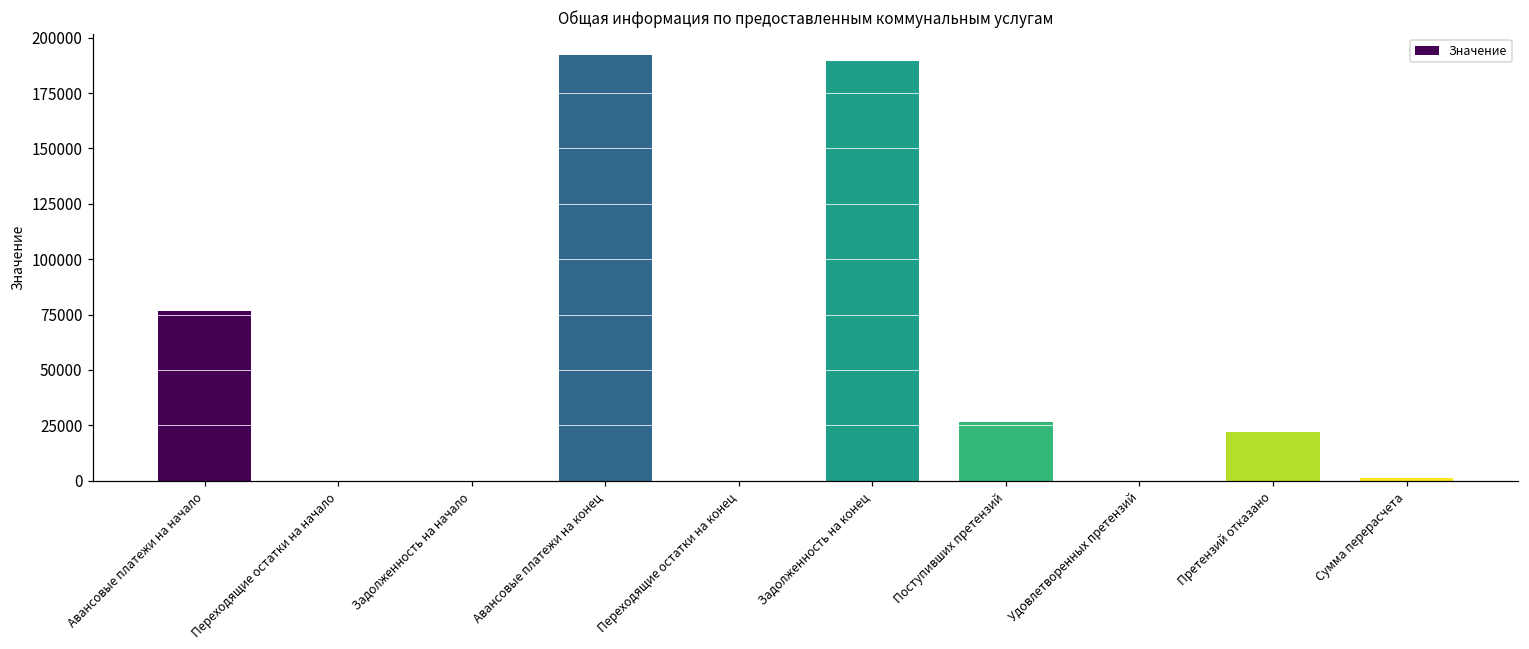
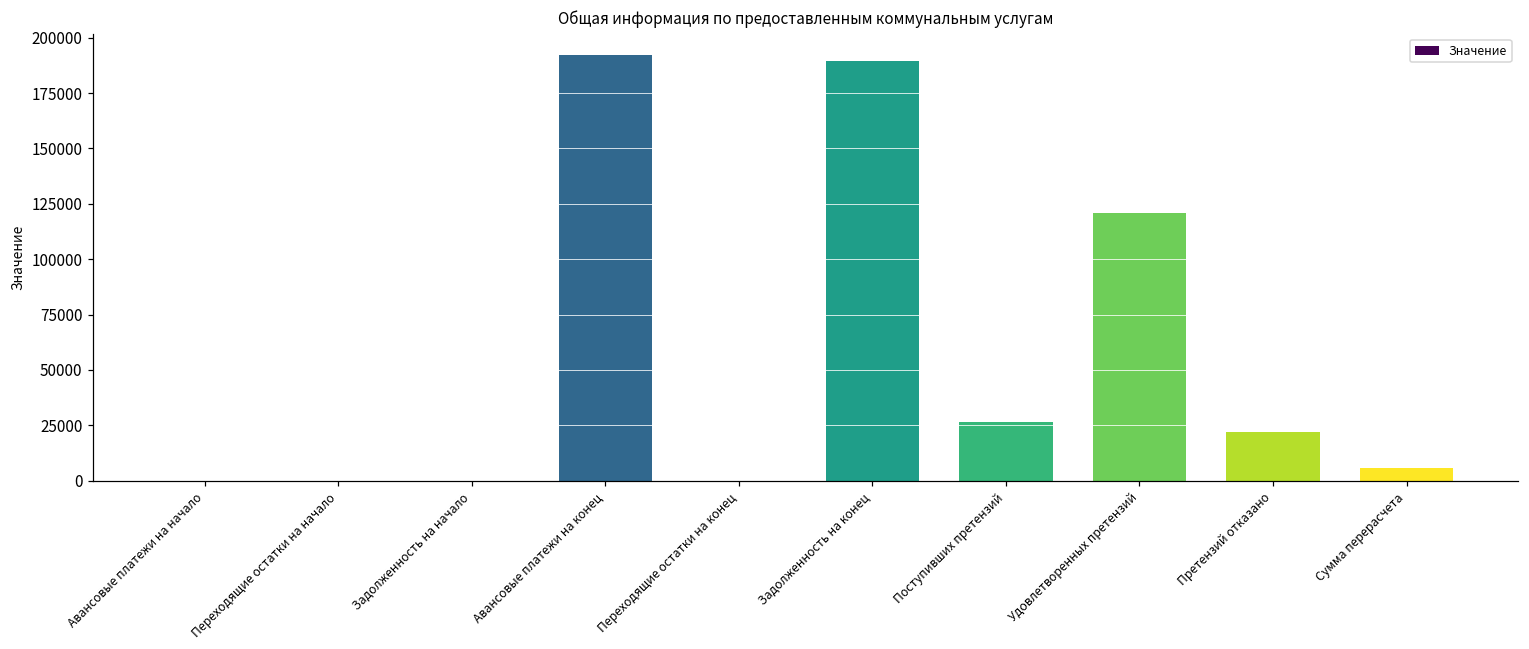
Авансовые платежи на начало: 77000 -> 0
Удовлетворенных претензий: 0 -> 121000
Сумма перерасчета: 1000 -> 6000
